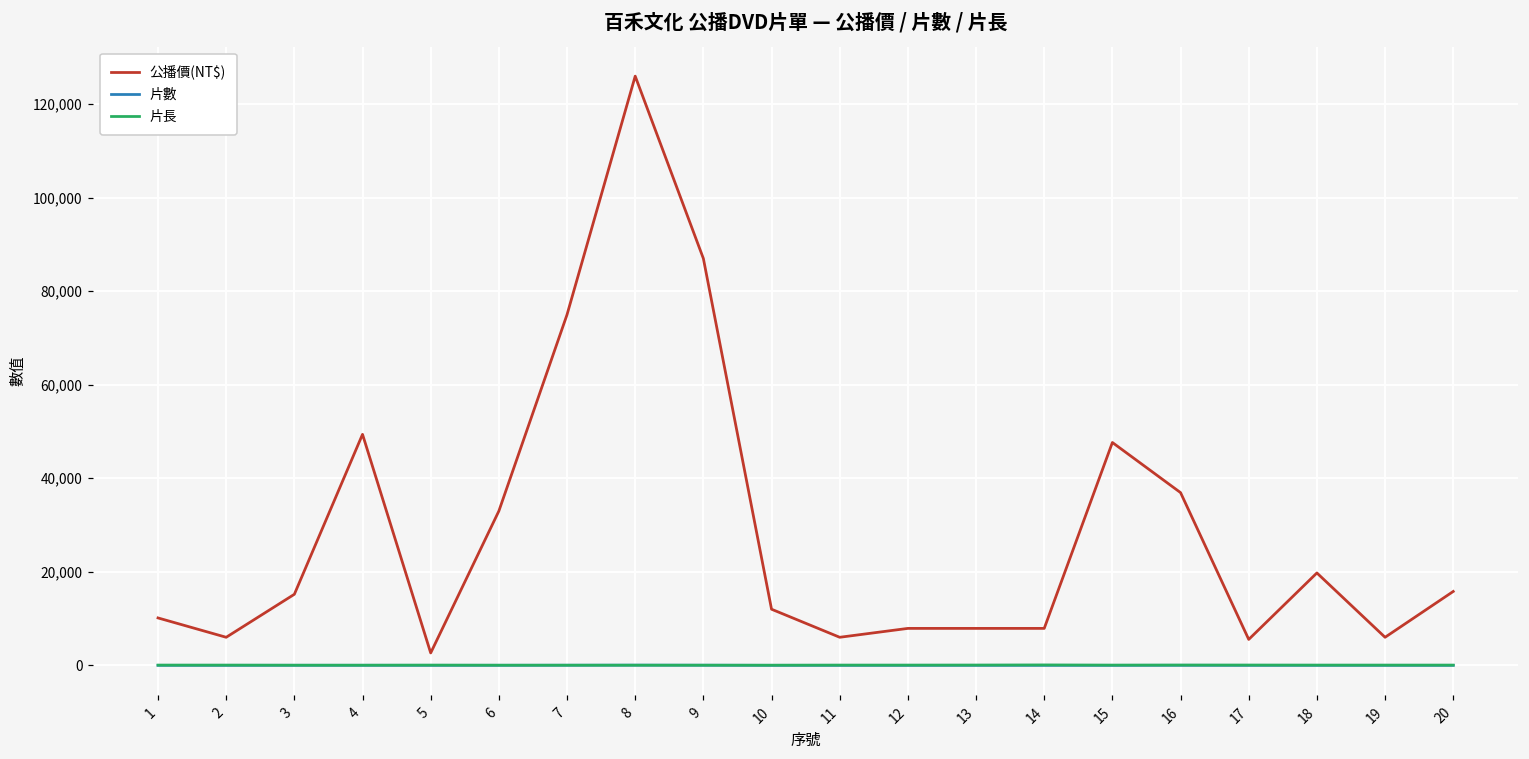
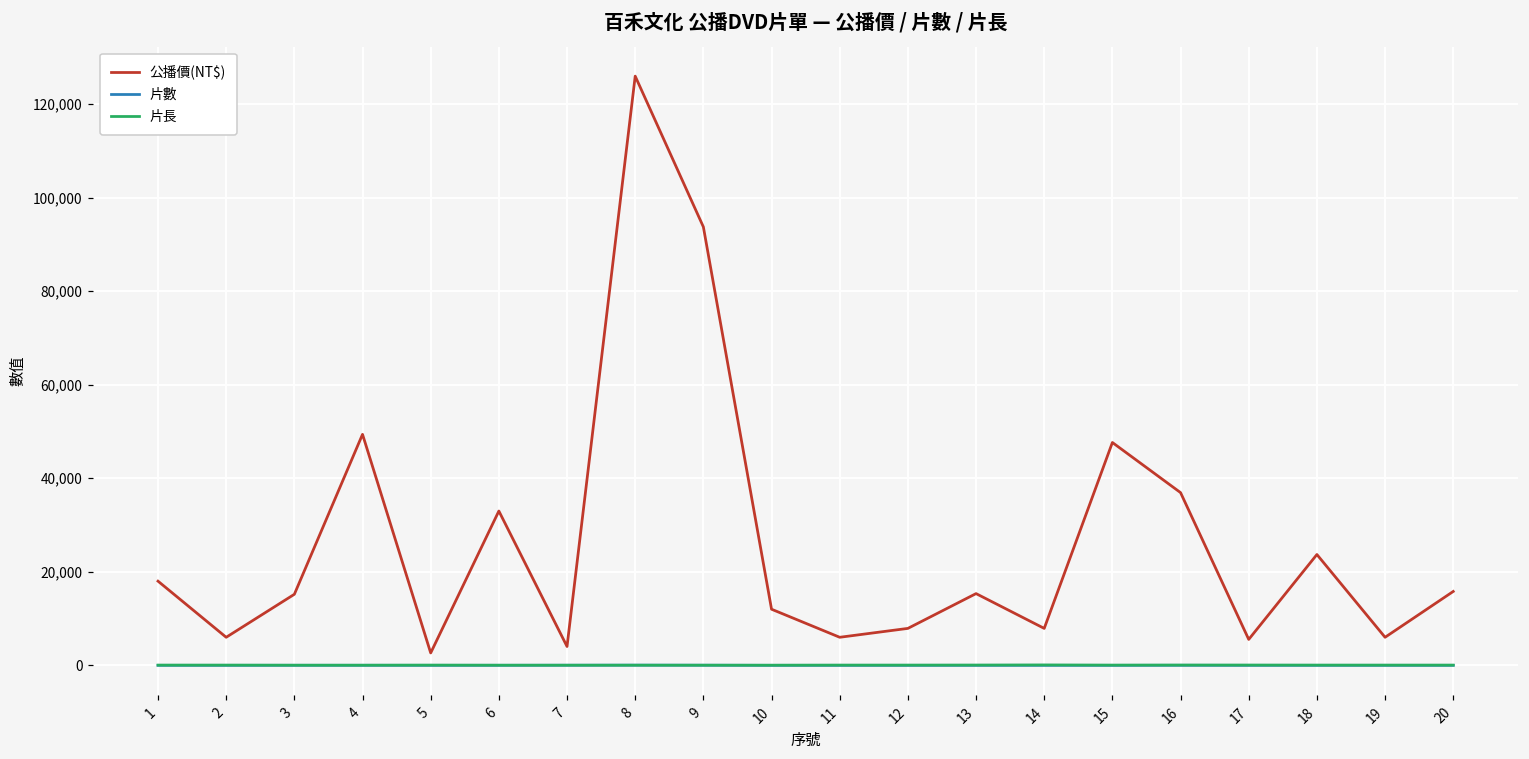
公播價(NT$), 1: 10,000 -> 18,000
公播價(NT$), 7: 75,000 -> 4,000
公播價(NT$), 9: 87,000 -> 94,000
公播價(NT$), 13: 8,000 -> 15,000
公播價(NT$), 18: 20,000 -> 24,000
